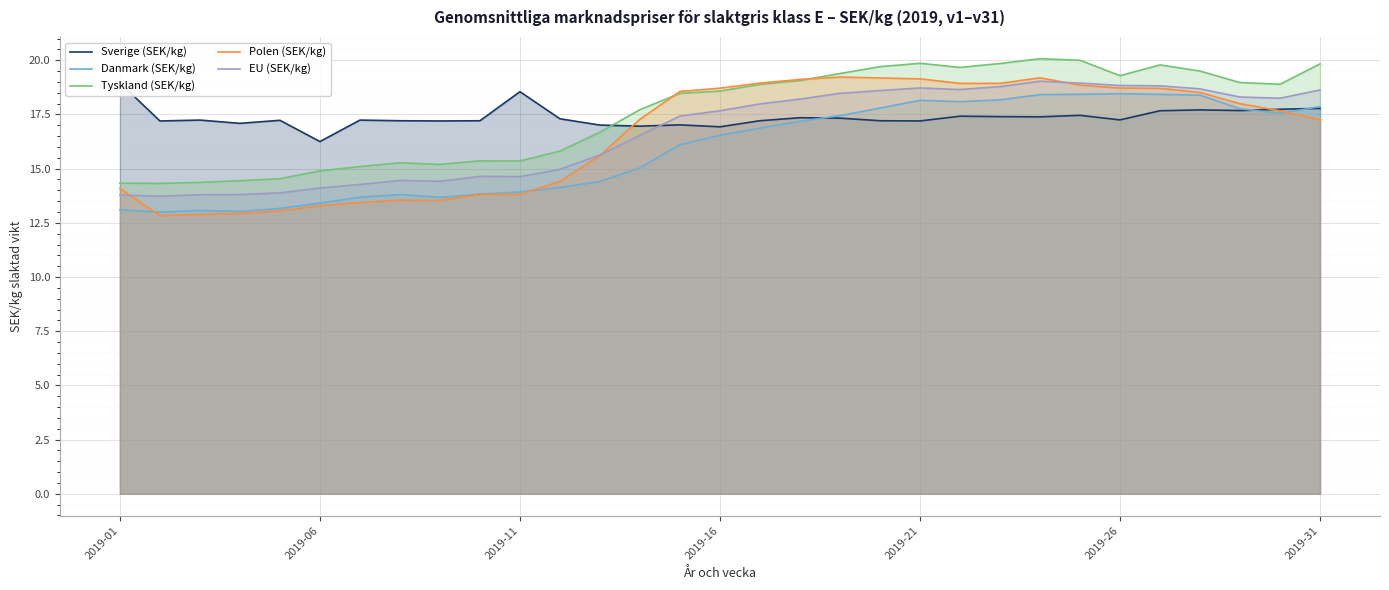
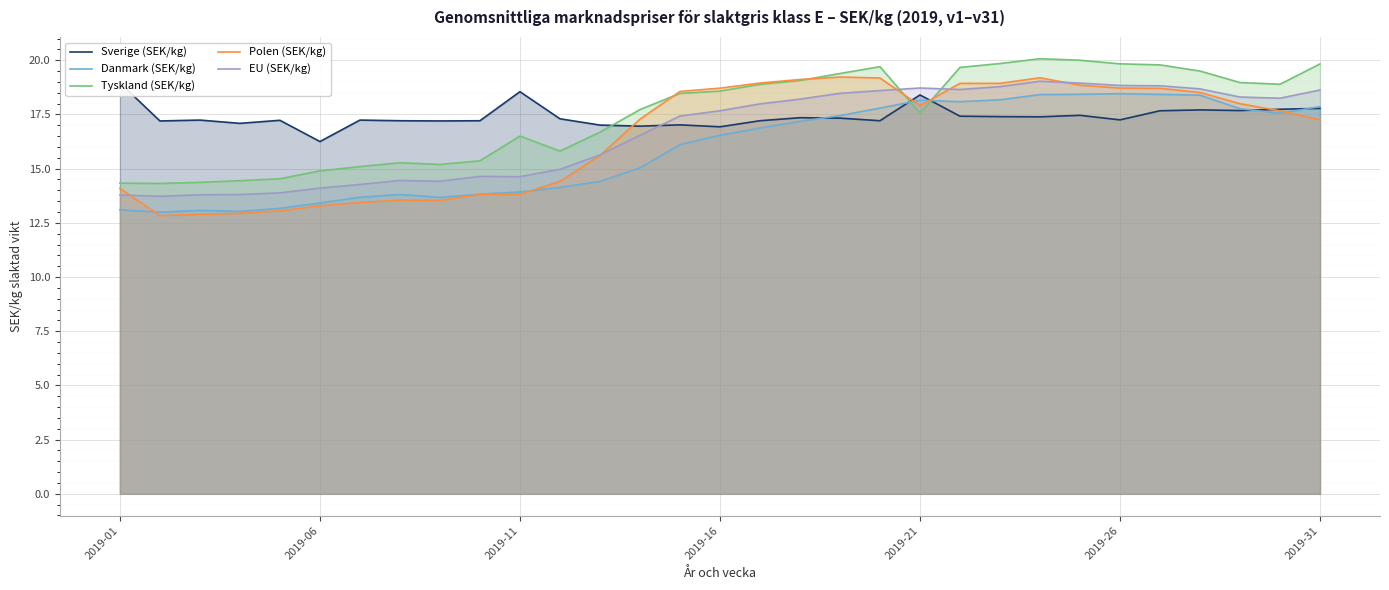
Tyskland (SEK/kg), 2019-11: 15.4 -> 16.5
Sverige (SEK/kg), 2019-21: 17.2 -> 18.4
Tyskland (SEK/kg), 2019-21: 19.9 -> 17.6
Polen (SEK/kg), 2019-21: 19.1 -> 17.9
Tyskland (SEK/kg), 2019-26: 19.3 -> 19.8
